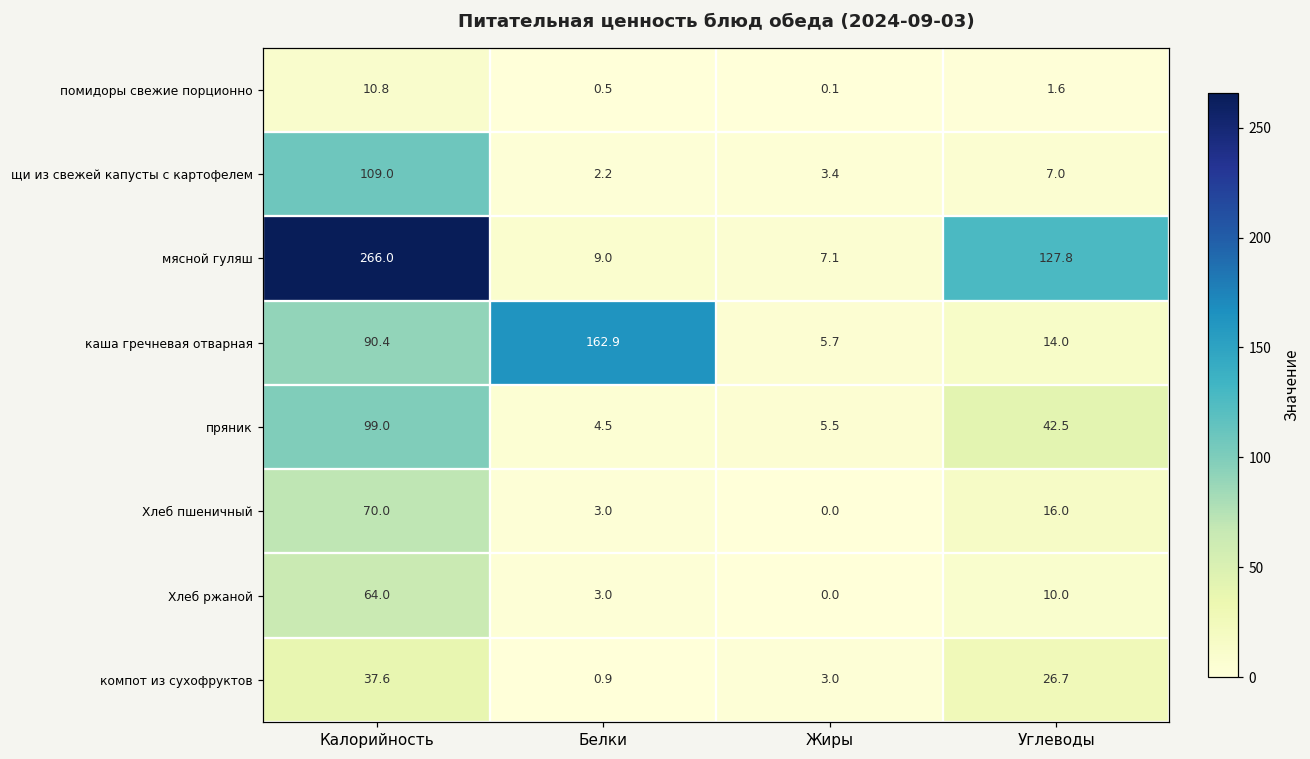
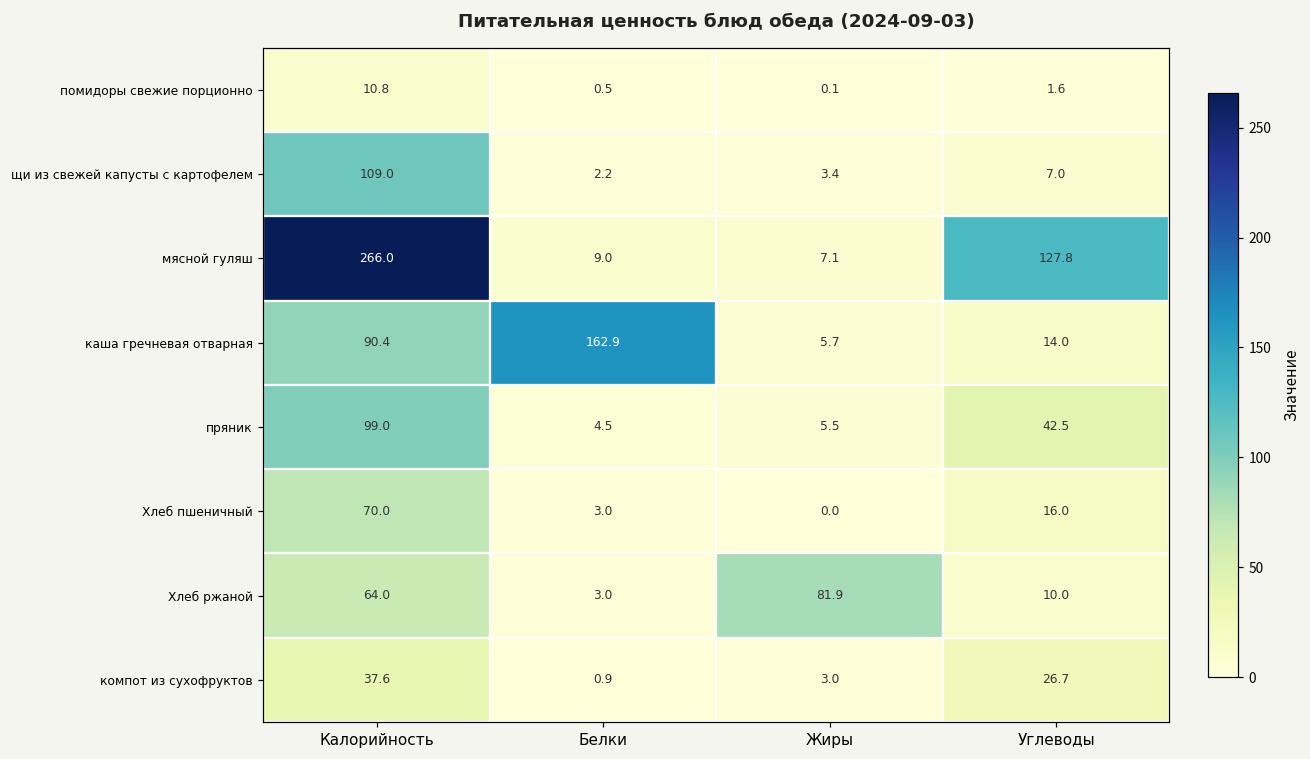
Хлеб ржаной, Жиры: 0.0 -> 81.9
